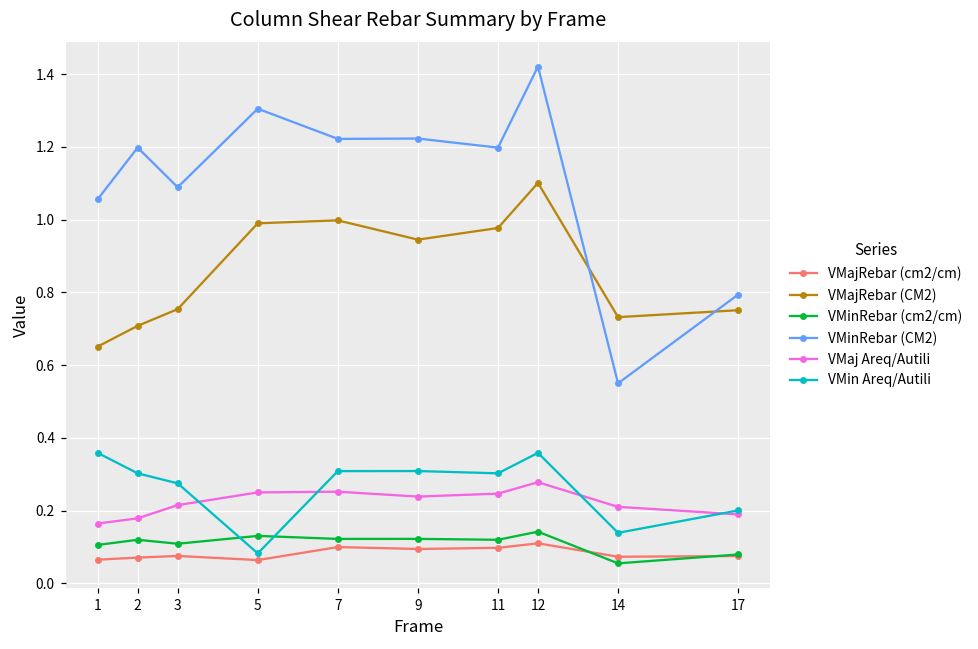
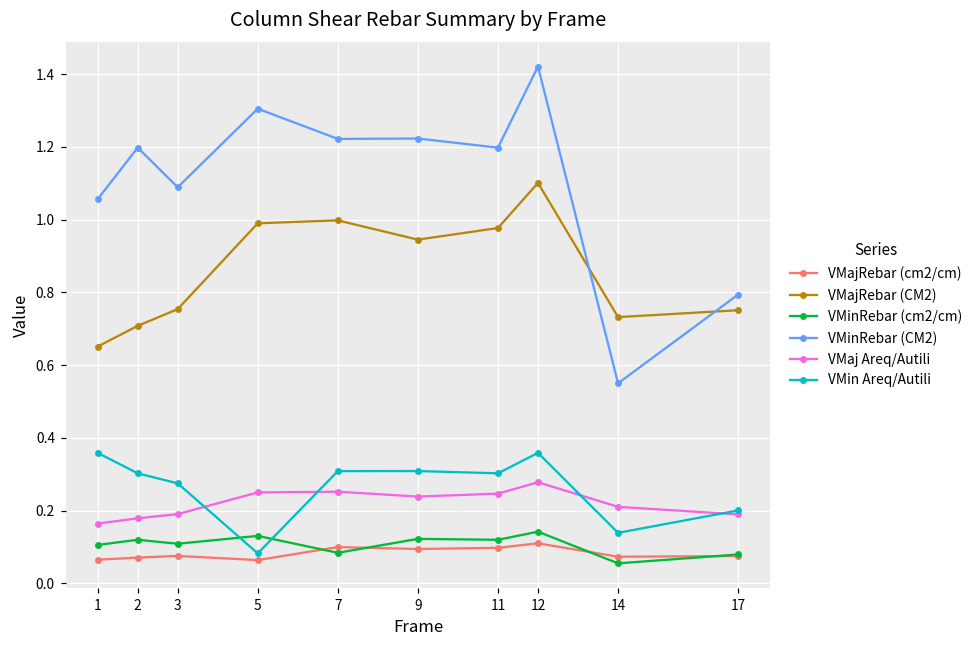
VMaj Areq/Autili, 3: 0.22 -> 0.19
VMinRebar (cm2/cm), 7: 0.12 -> 0.08
